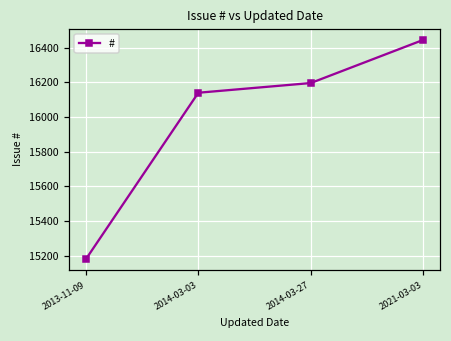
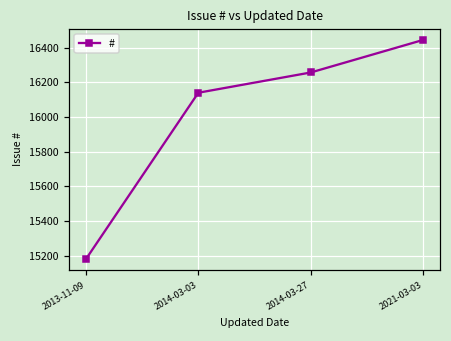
2014-03-27: 16200 -> 16260
